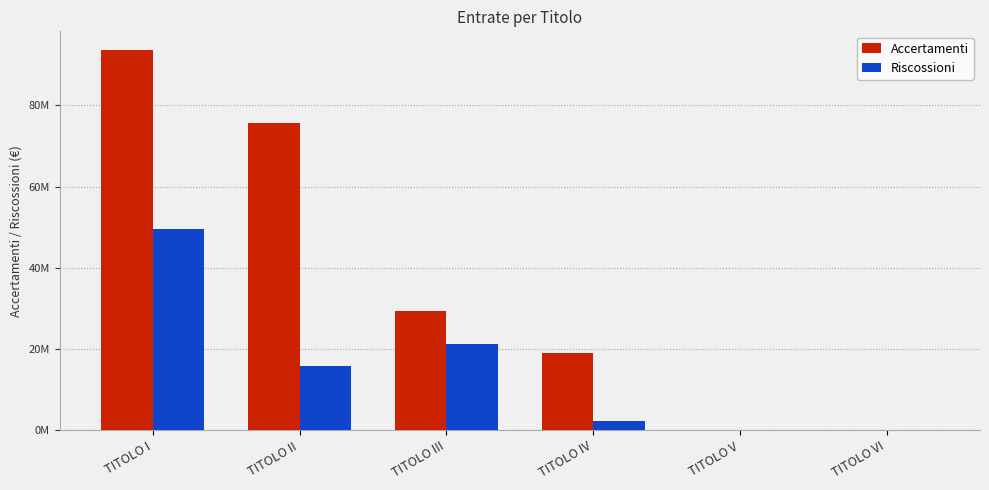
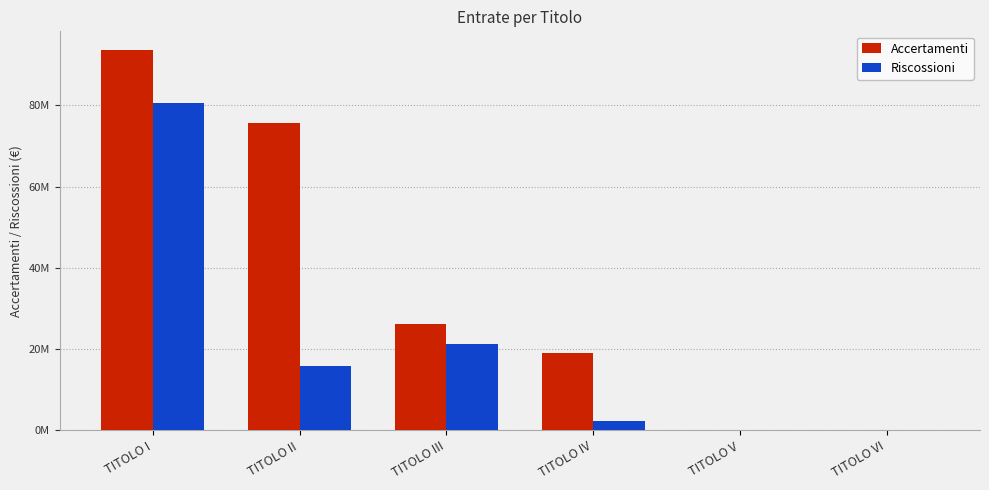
Riscossioni, TITOLO I: 50000000 -> 81000000
Accertamenti, TITOLO III: 29000000 -> 26000000
